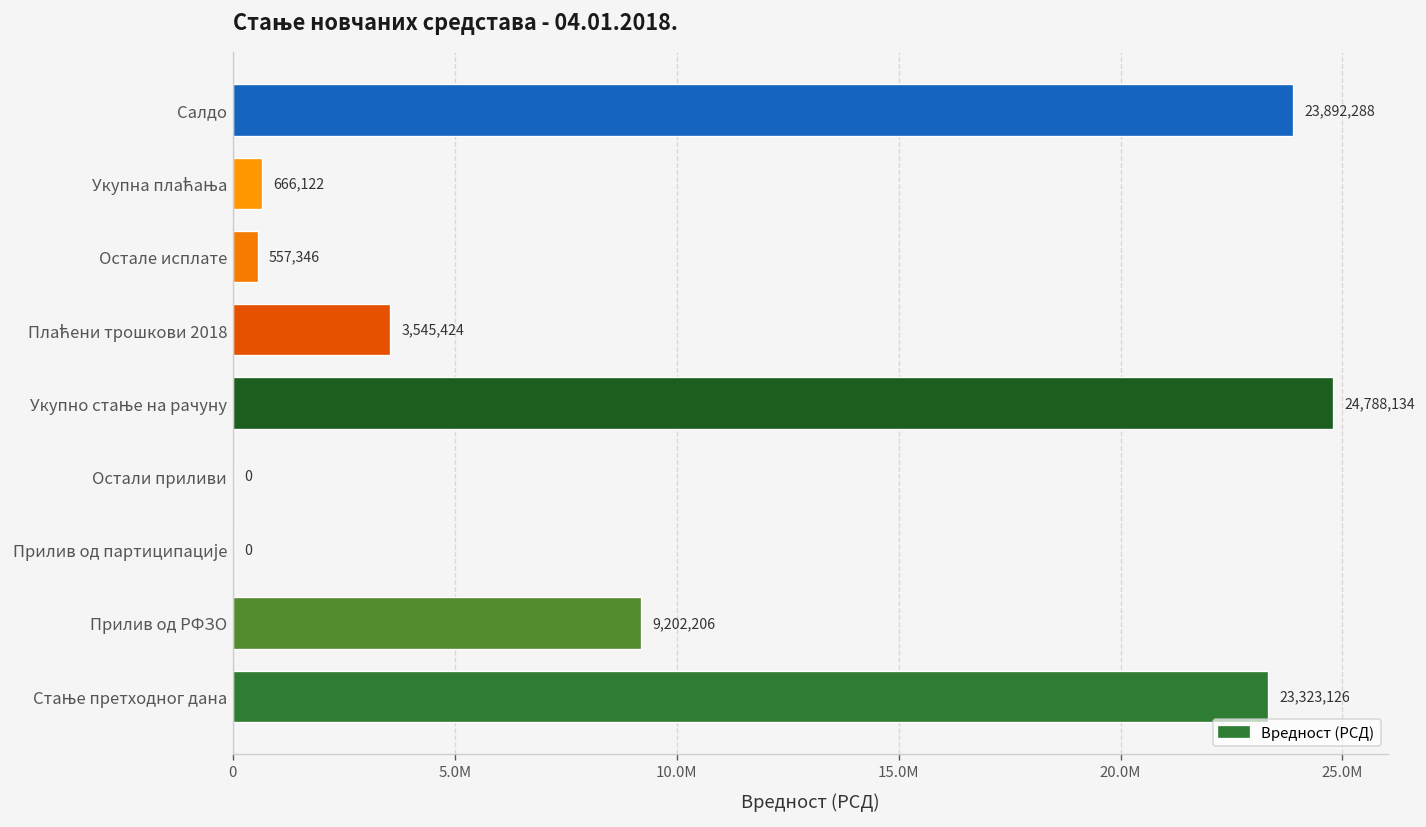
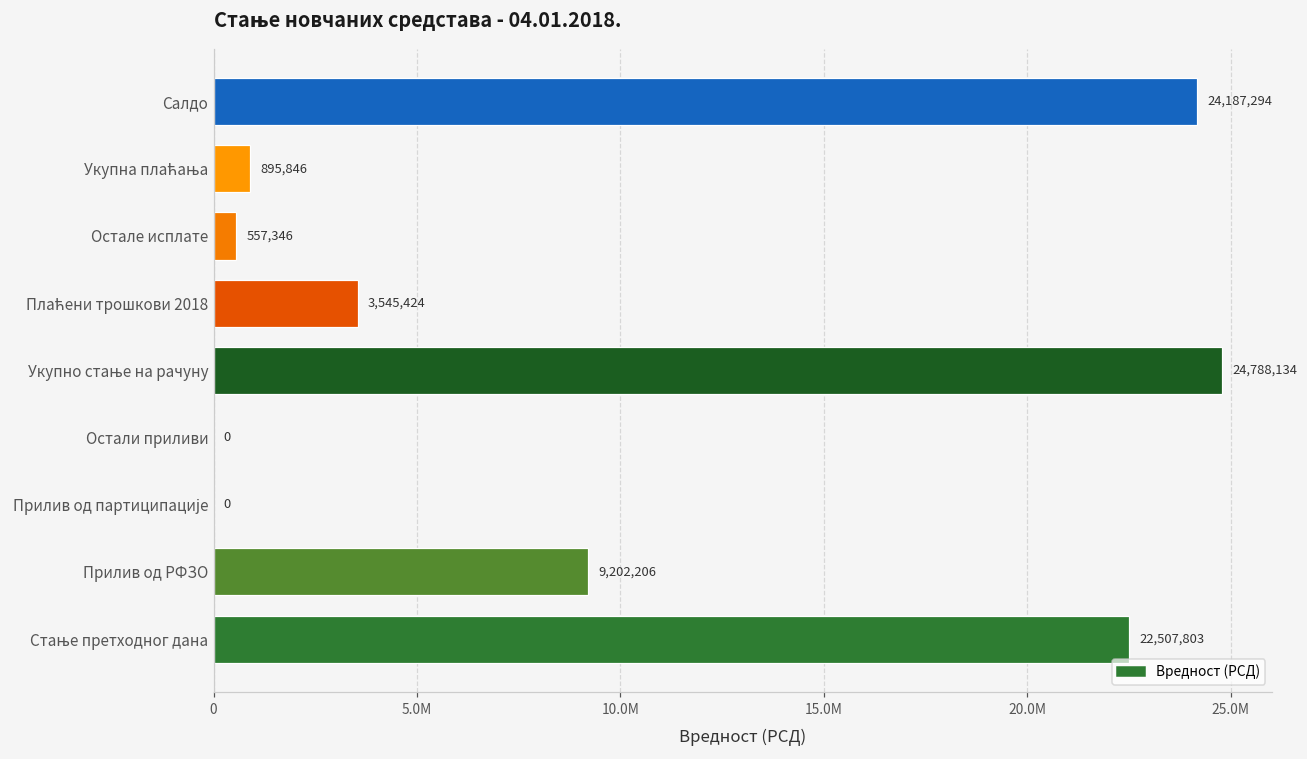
Салдо: 23,892,288 -> 24,187,294
Укупна плаћања: 666,122 -> 895,846
Стање претходног дана: 23,323,126 -> 22,507,803
